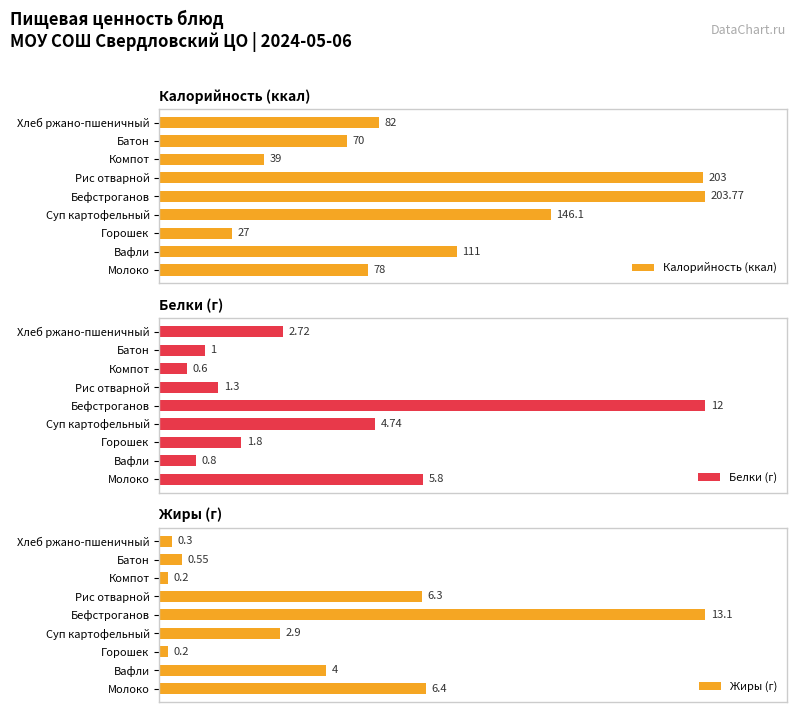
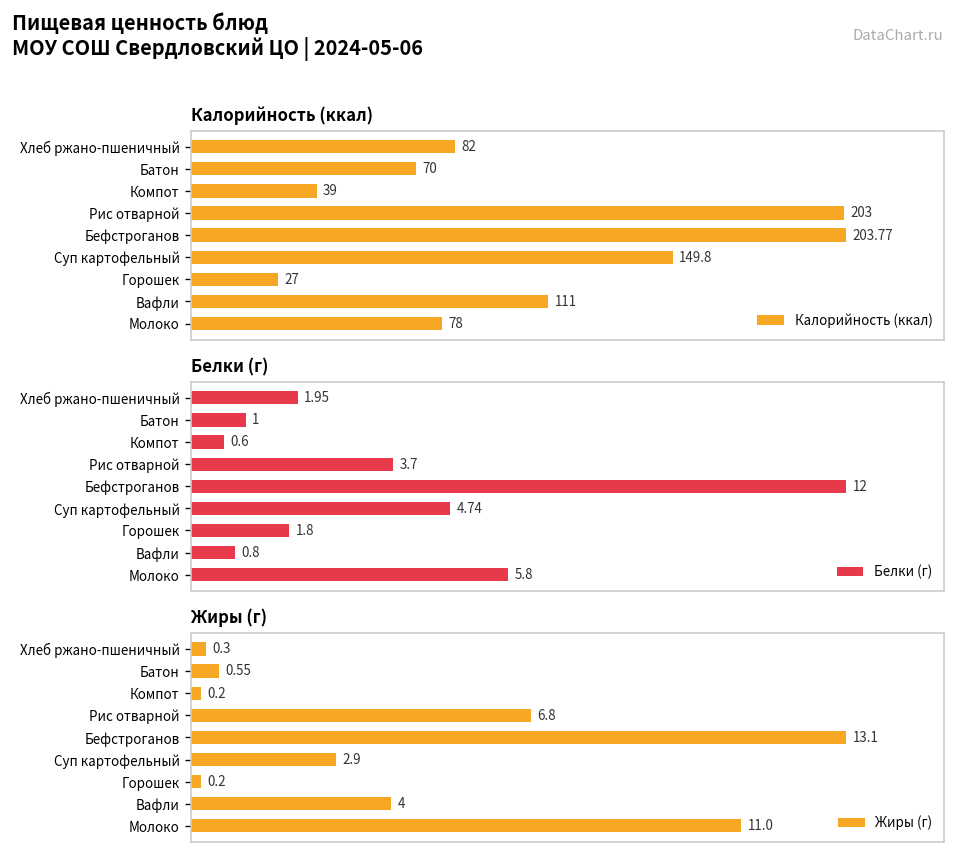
Калорийность (ккал), Суп картофельный: 146.1 -> 149.8
Белки (г), Хлеб ржано-пшеничный: 2.72 -> 1.95
Белки (г), Рис отварной: 1.3 -> 3.7
Жиры (г), Рис отварной: 6.3 -> 6.8
Жиры (г), Молоко: 6.4 -> 11.0
